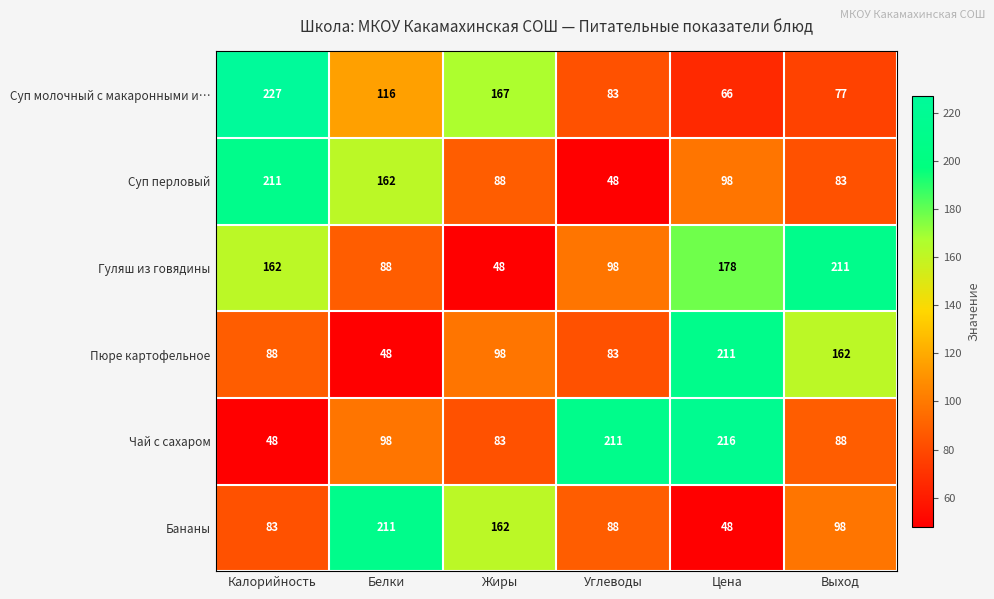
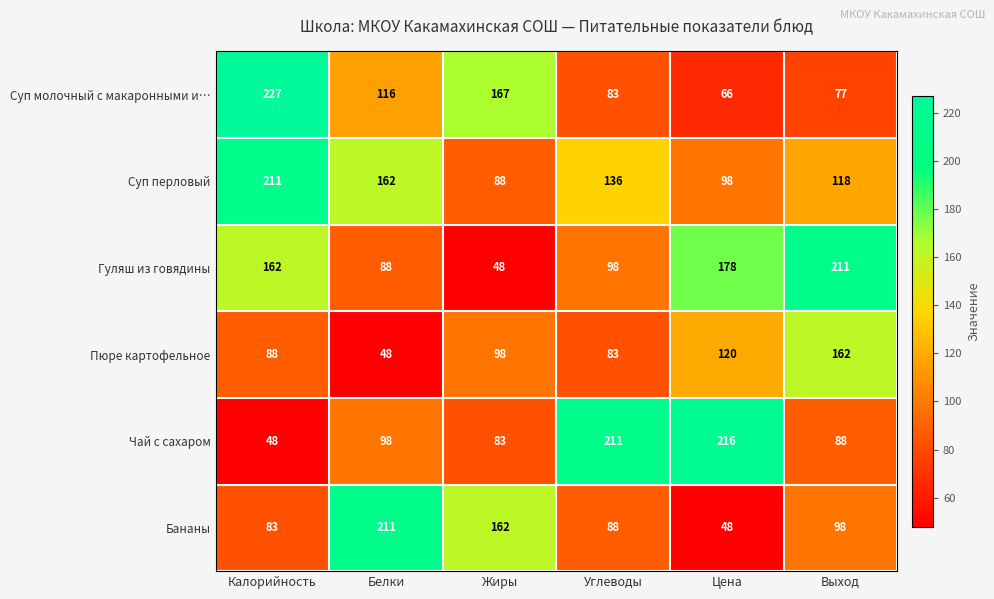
Суп перловый, Углеводы: 48 -> 136
Суп перловый, Выход: 83 -> 118
Пюре картофельное, Цена: 211 -> 120
